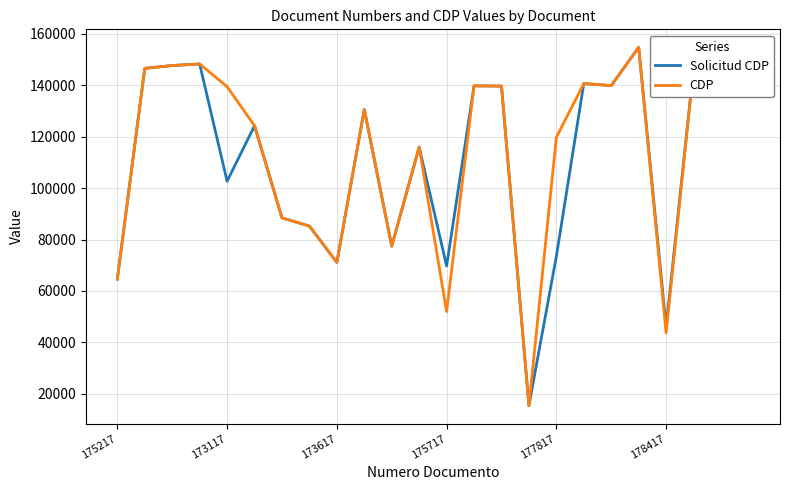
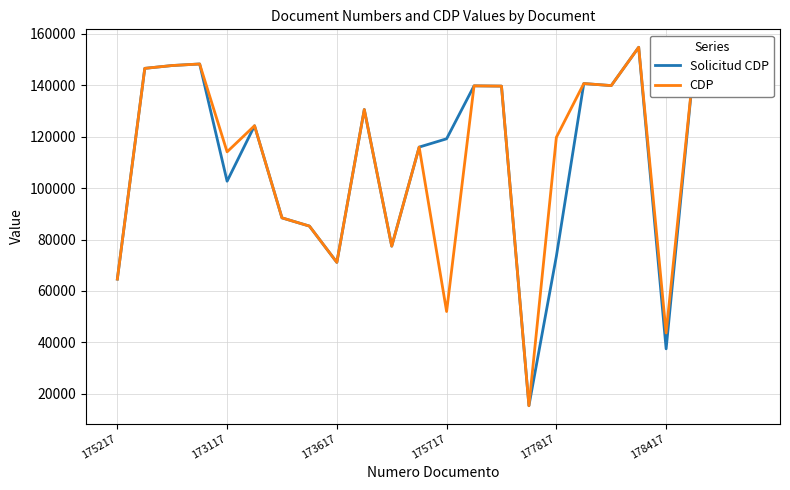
CDP, 173117: 139000 -> 114000
Solicitud CDP, 175717: 70000 -> 119000
Solicitud CDP, 178417: 46000 -> 38000
